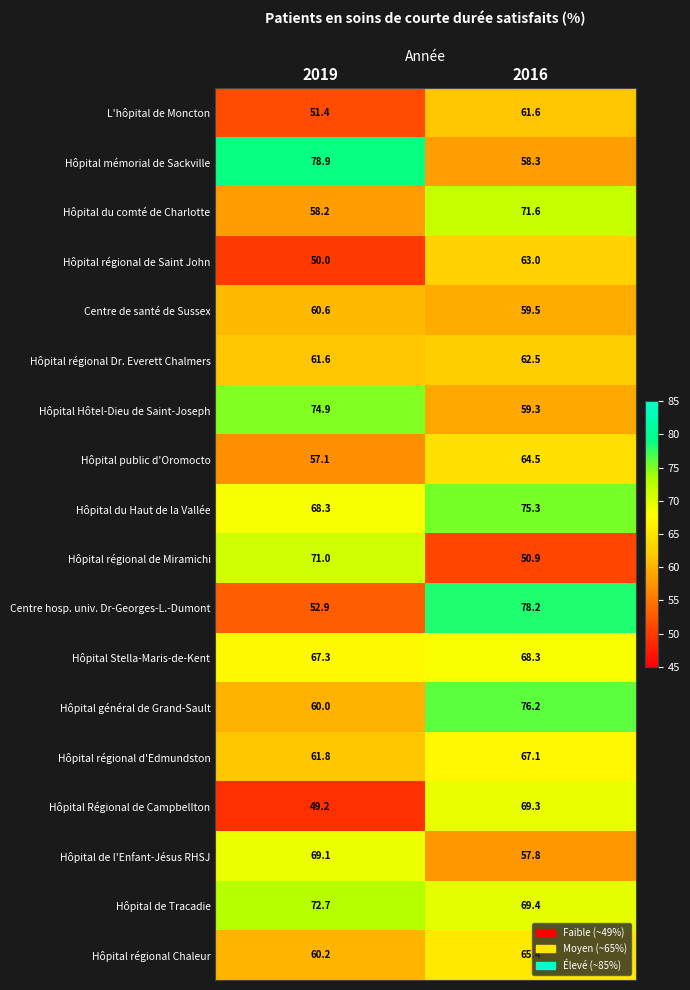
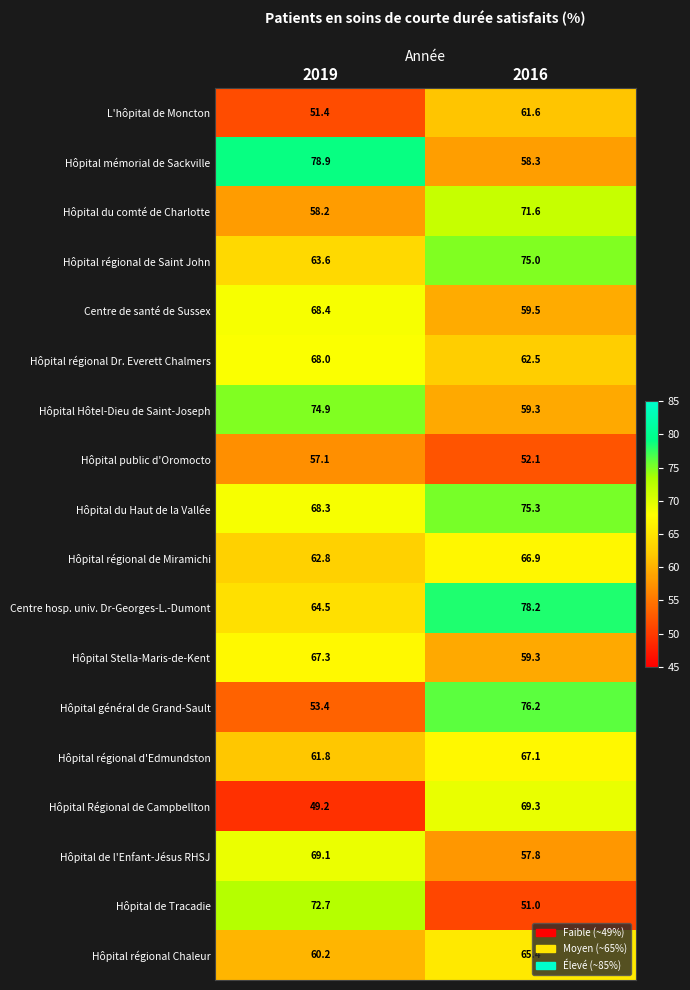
Hôpital régional de Saint John, 2019: 50.0 -> 63.6
Hôpital régional de Saint John, 2016: 63.0 -> 75.0
Centre de santé de Sussex, 2019: 60.6 -> 68.4
Hôpital régional Dr. Everett Chalmers, 2019: 61.6 -> 68.0
Hôpital public d'Oromocto, 2016: 64.5 -> 52.1
Hôpital régional de Miramichi, 2019: 71.0 -> 62.8
Hôpital régional de Miramichi, 2016: 50.9 -> 66.9
Centre hosp. univ. Dr-Georges-L.-Dumont, 2019: 52.9 -> 64.5
Hôpital Stella-Maris-de-Kent, 2016: 68.3 -> 59.3
Hôpital général de Grand-Sault, 2019: 60.0 -> 53.4
Hôpital de Tracadie, 2016: 69.4 -> 51.0
